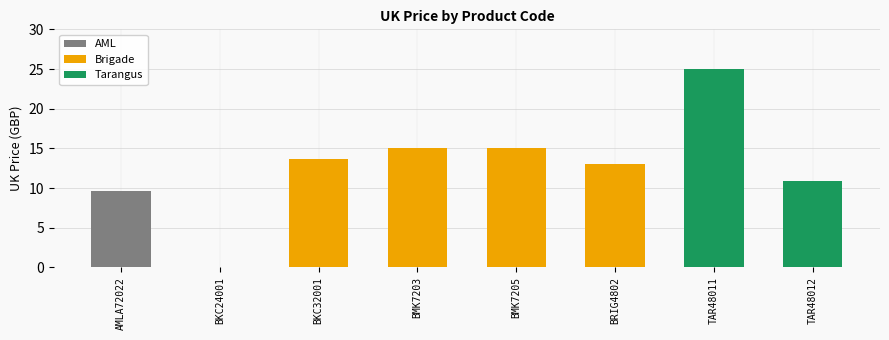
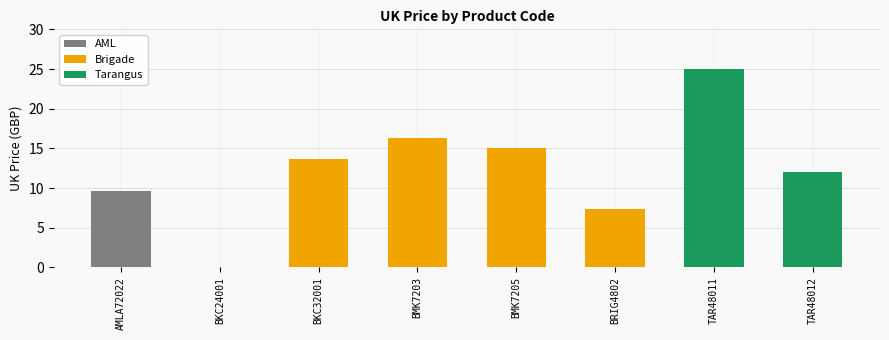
Brigade, BMK7203: 15 -> 16
Brigade, BRIG4802: 13 -> 7
Tarangus, TAR48012: 11 -> 12
